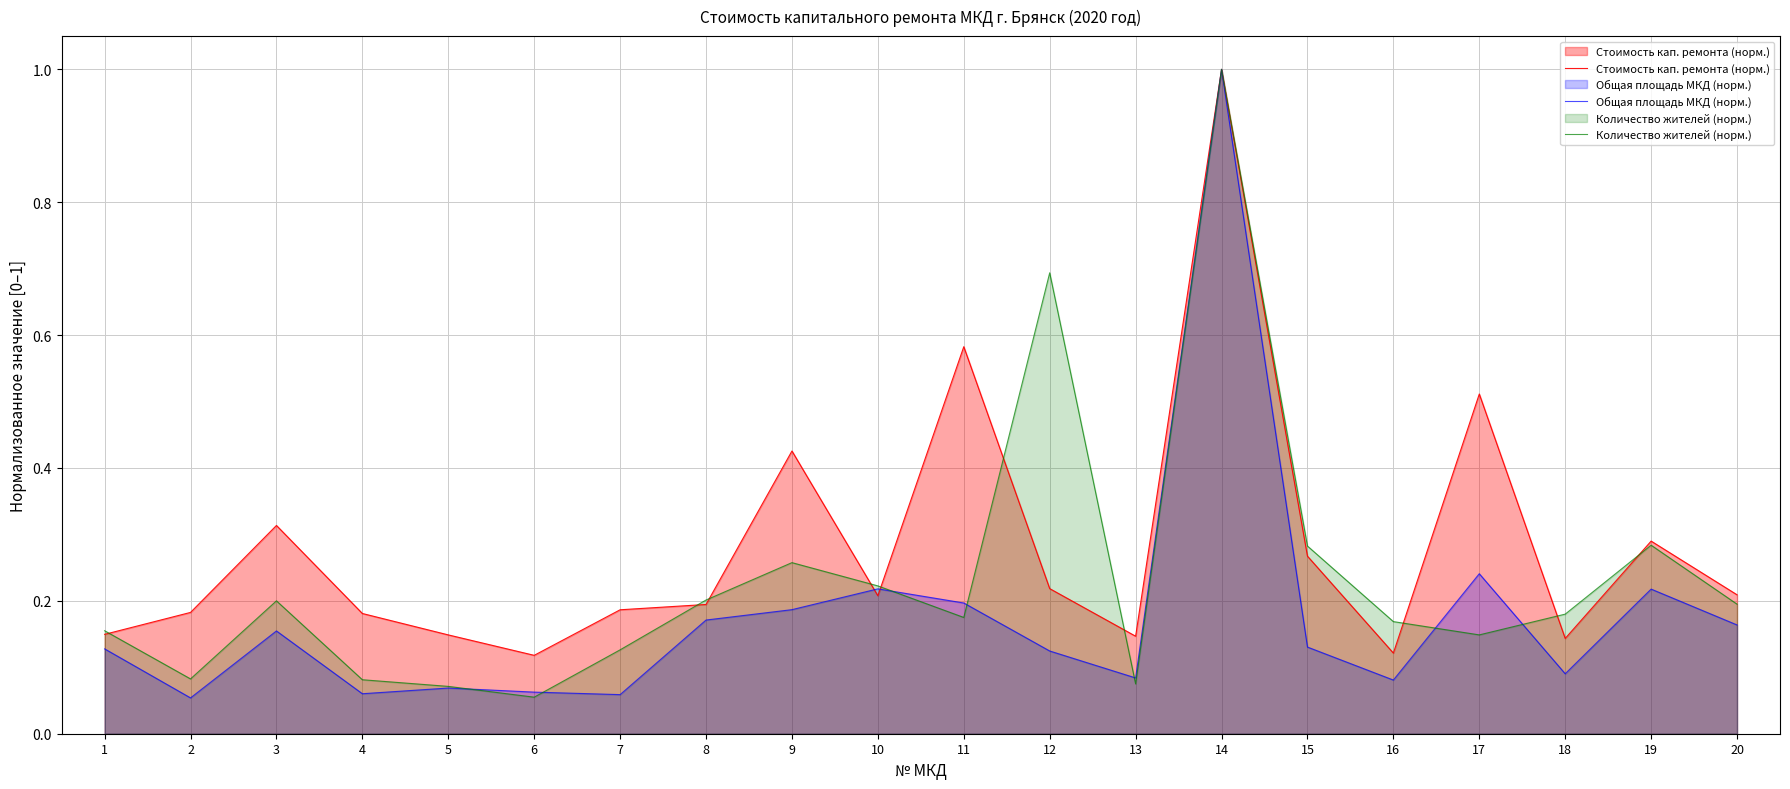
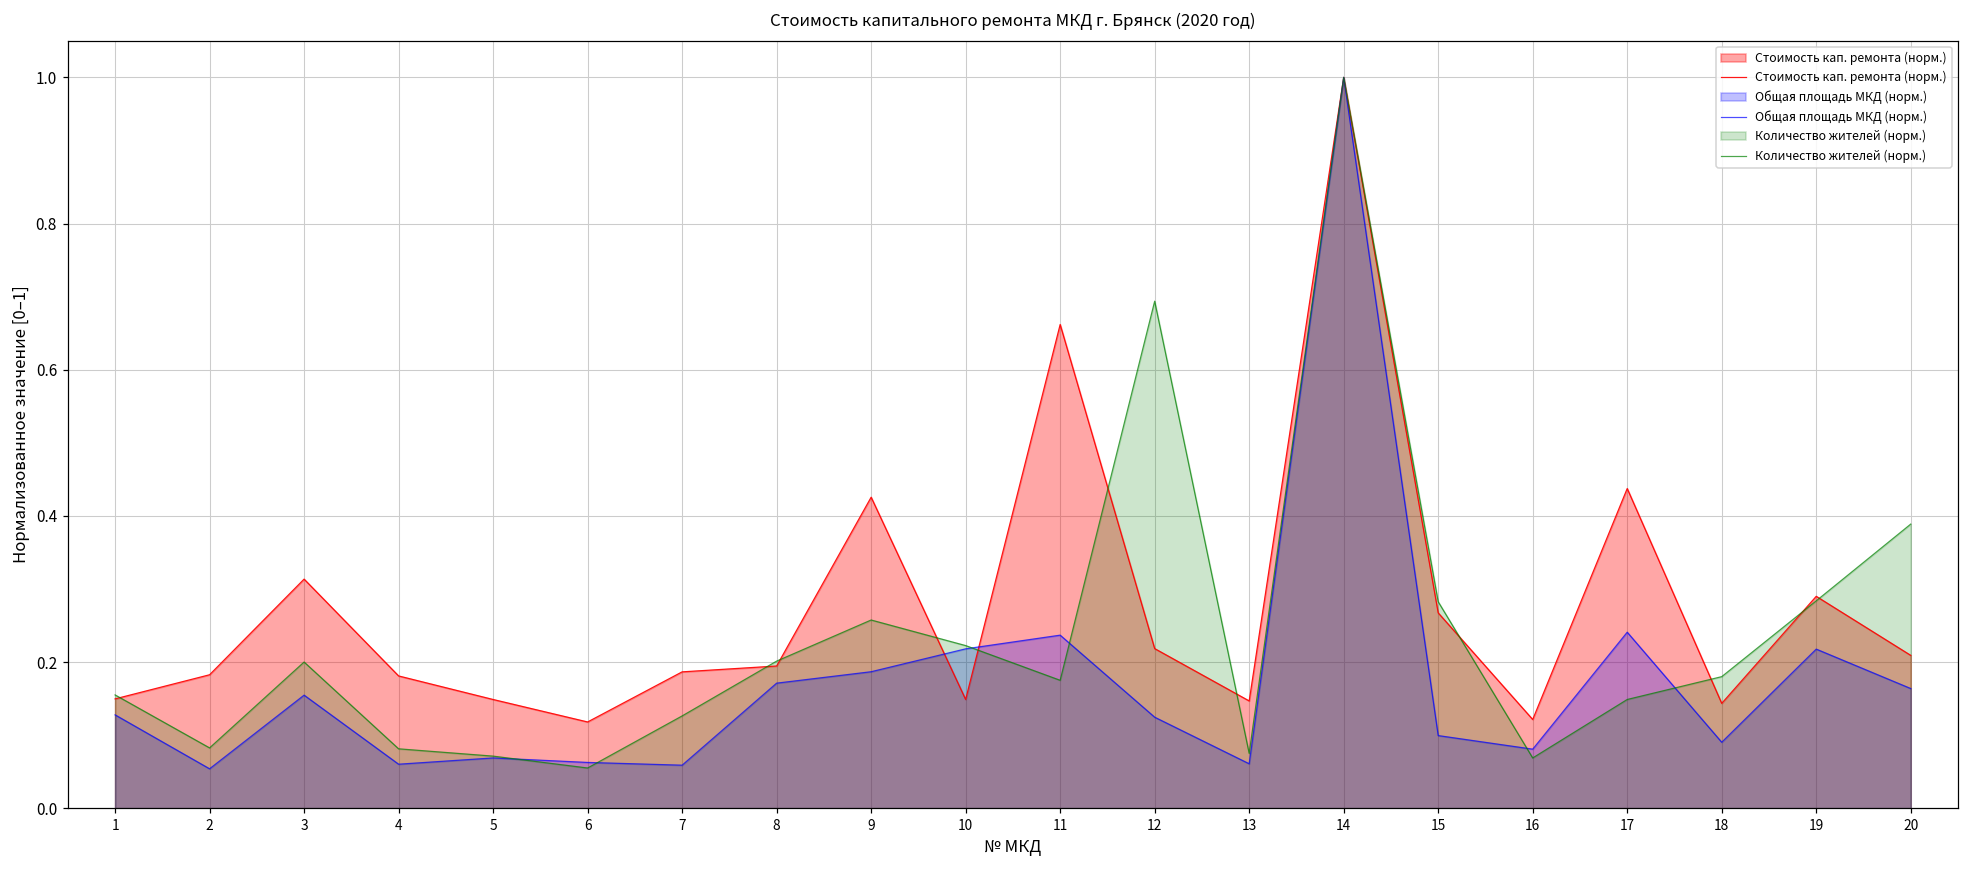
Стоимость кап. ремонта (норм.), 10: 0.21 -> 0.15
Стоимость кап. ремонта (норм.), 11: 0.58 -> 0.66
Общая площадь МКД (норм.), 11: 0.20 -> 0.24
Общая площадь МКД (норм.), 13: 0.08 -> 0.06
Общая площадь МКД (норм.), 15: 0.13 -> 0.10
Количество жителей (норм.), 16: 0.17 -> 0.07
Стоимость кап. ремонта (норм.), 17: 0.51 -> 0.44
Количество жителей (норм.), 20: 0.20 -> 0.39
